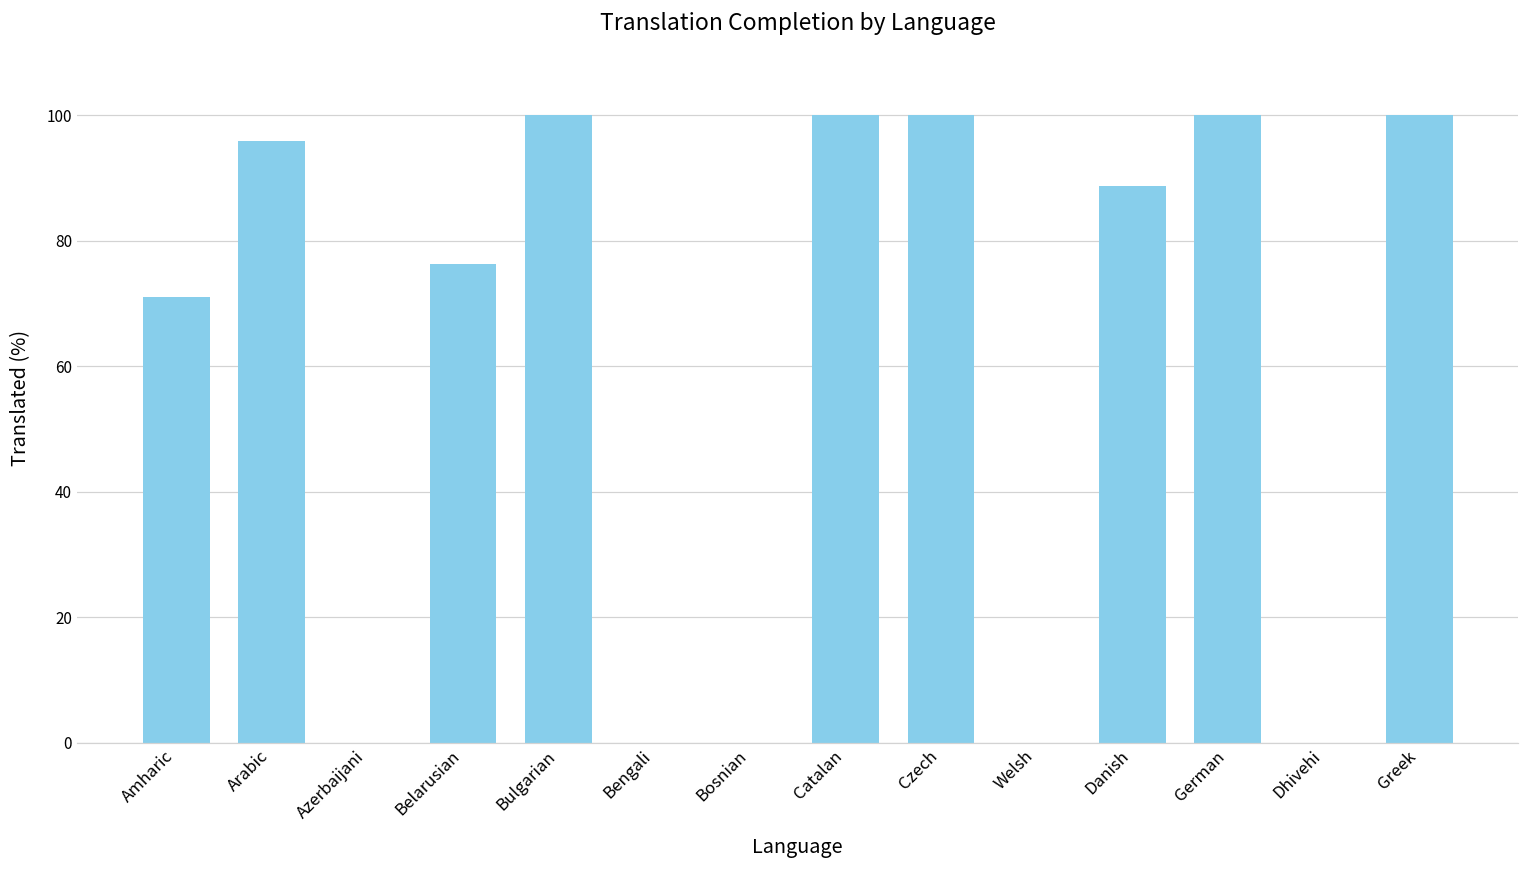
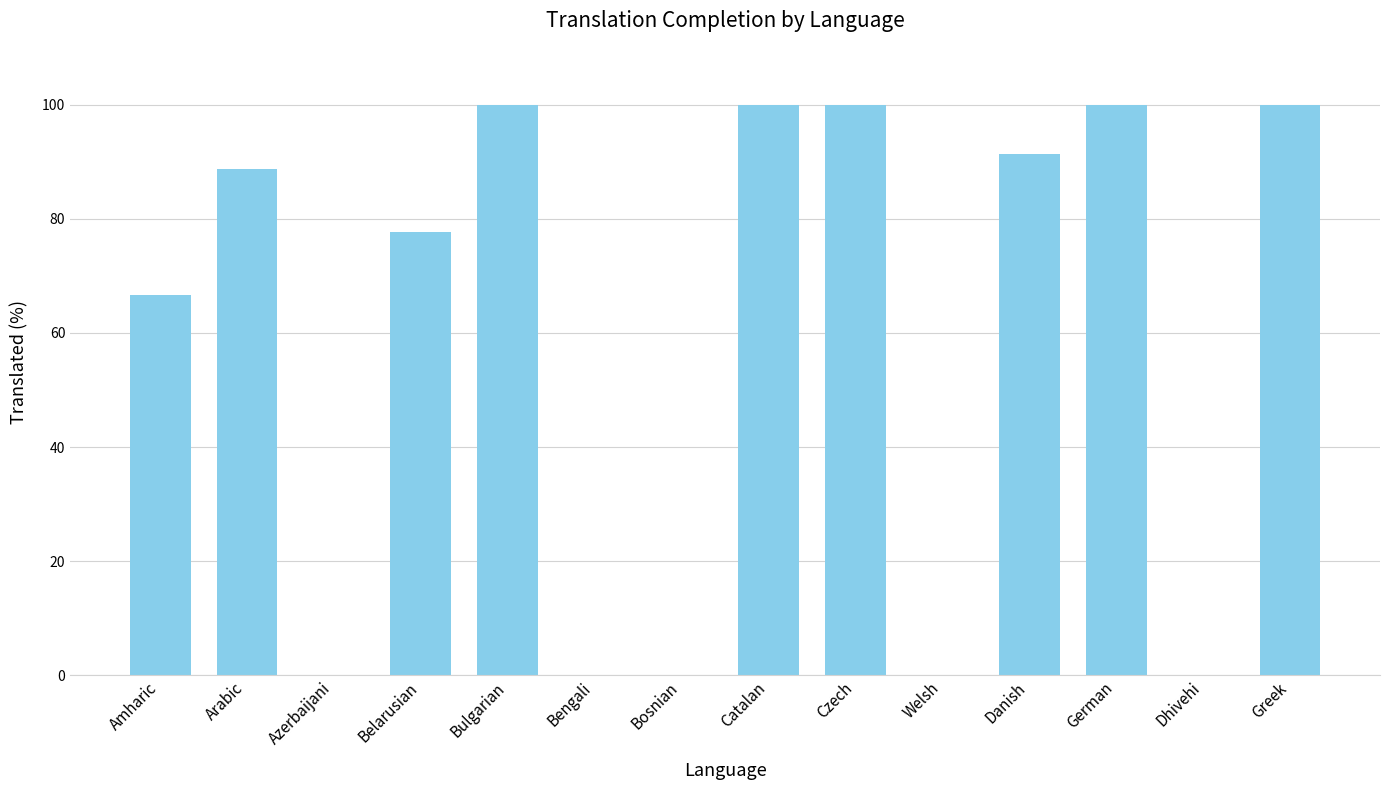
Amharic: 71 -> 67
Arabic: 96 -> 89
Belarusian: 76 -> 78
Danish: 89 -> 91
